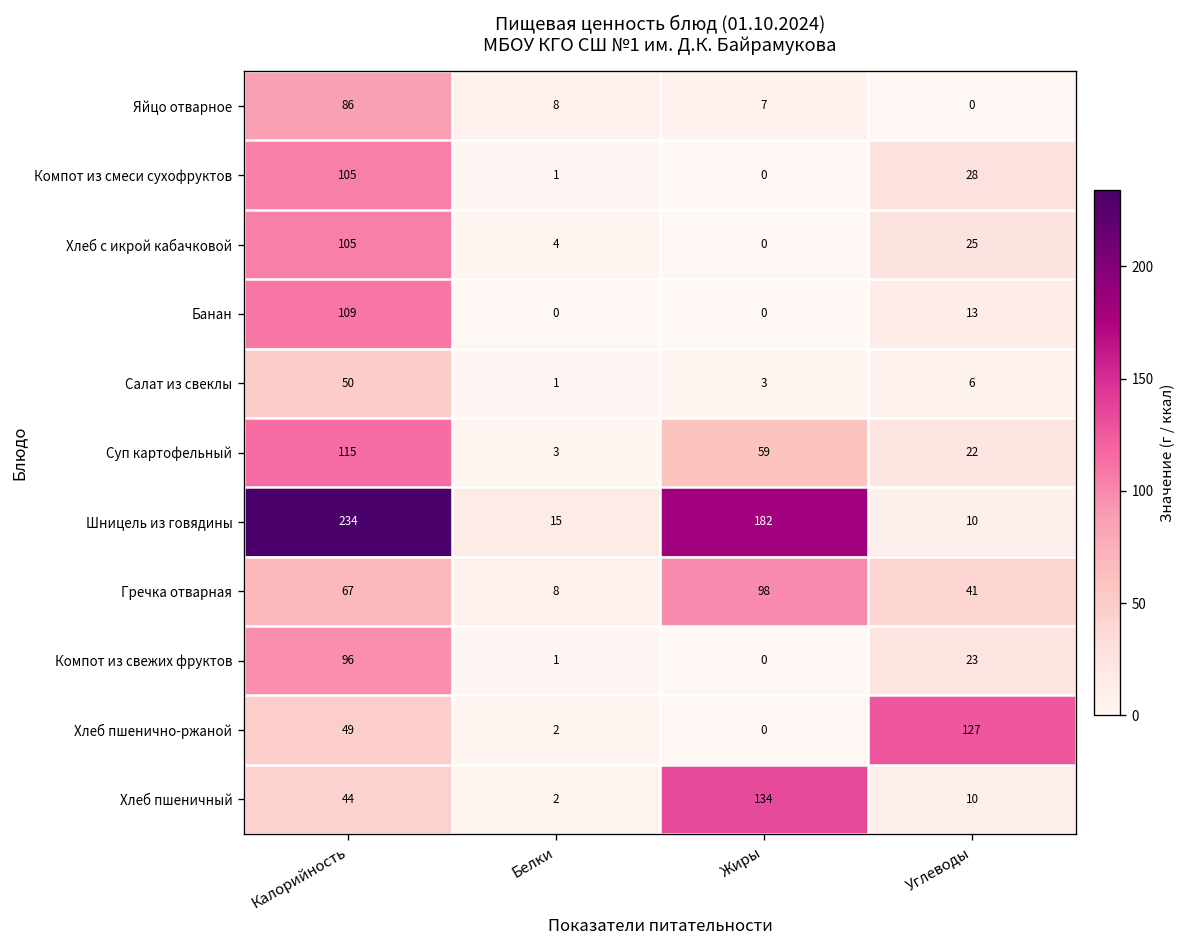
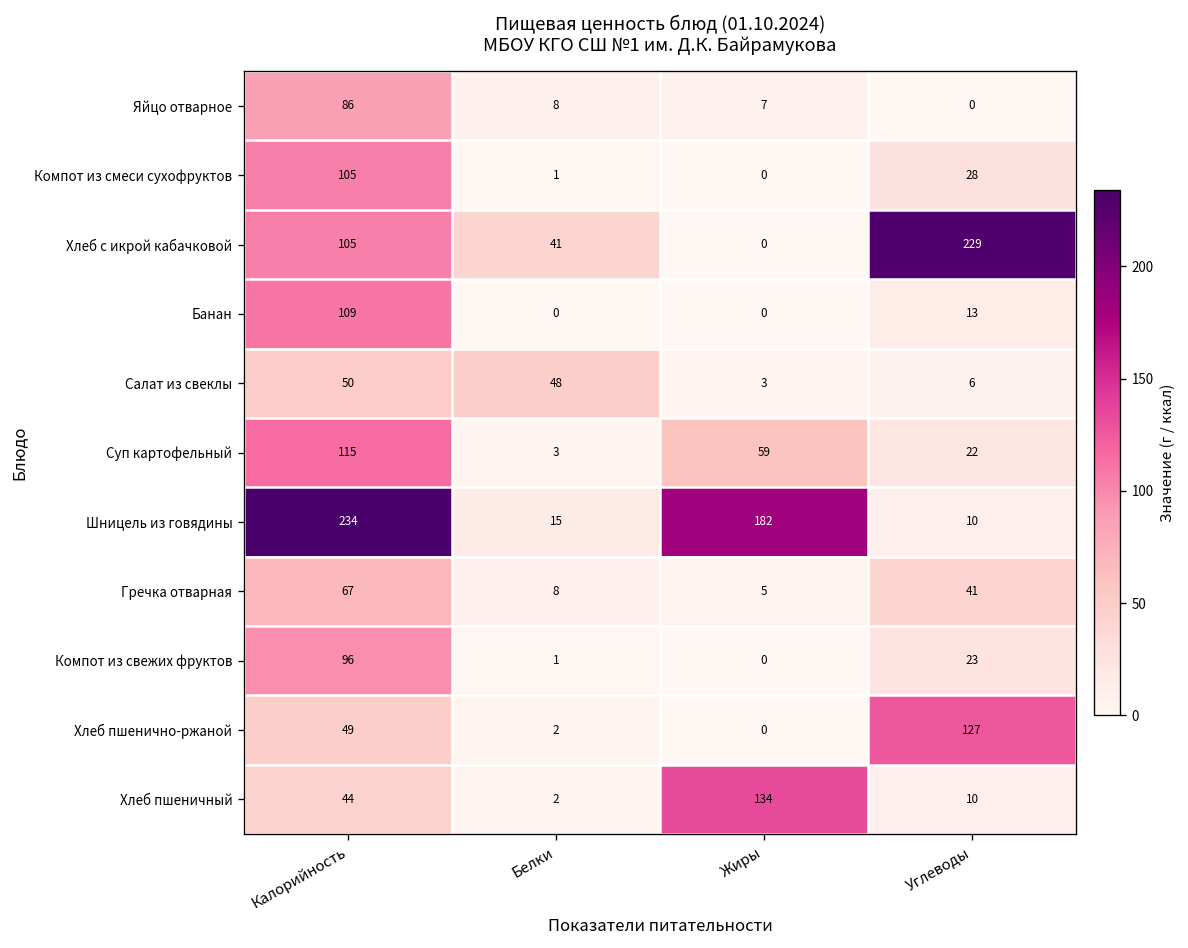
Хлеб с икрой кабачковой, Белки: 4 -> 41
Хлеб с икрой кабачковой, Углеводы: 25 -> 229
Салат из свеклы, Белки: 1 -> 48
Гречка отварная, Жиры: 98 -> 5
